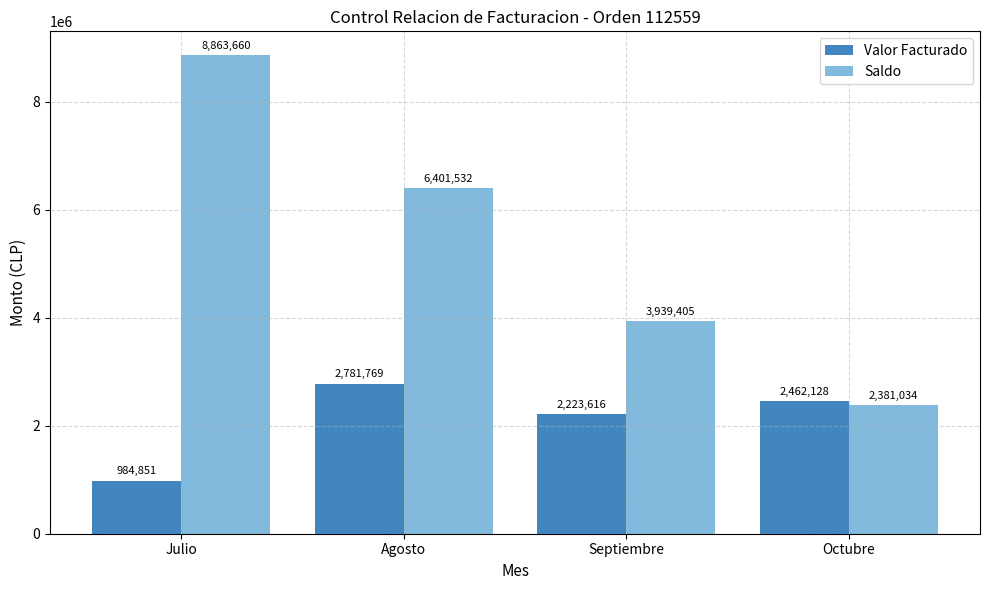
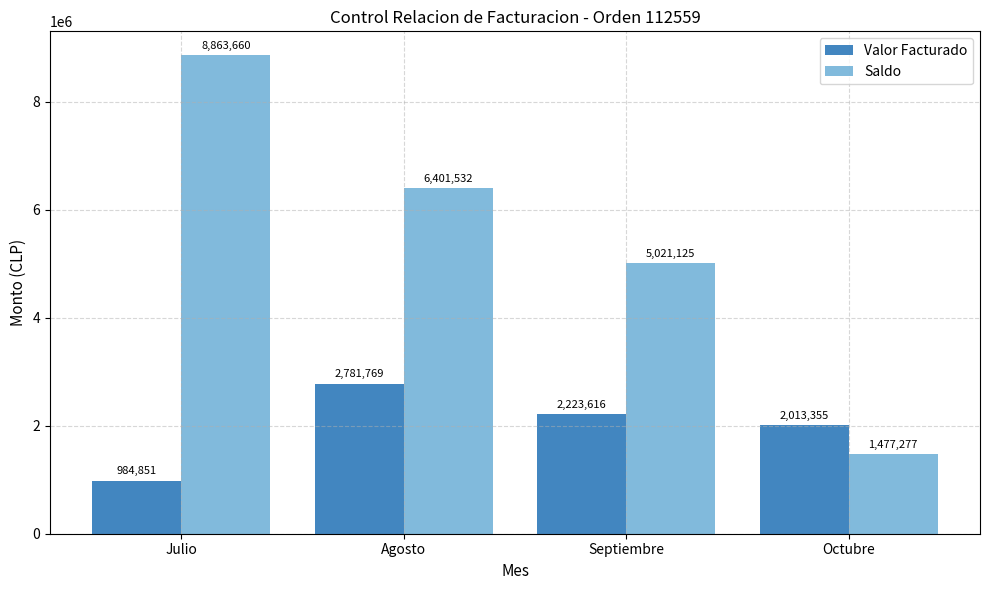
Saldo, Septiembre: 3,939,405 -> 5,021,125
Valor Facturado, Octubre: 2,462,128 -> 2,013,355
Saldo, Octubre: 2,381,034 -> 1,477,277
